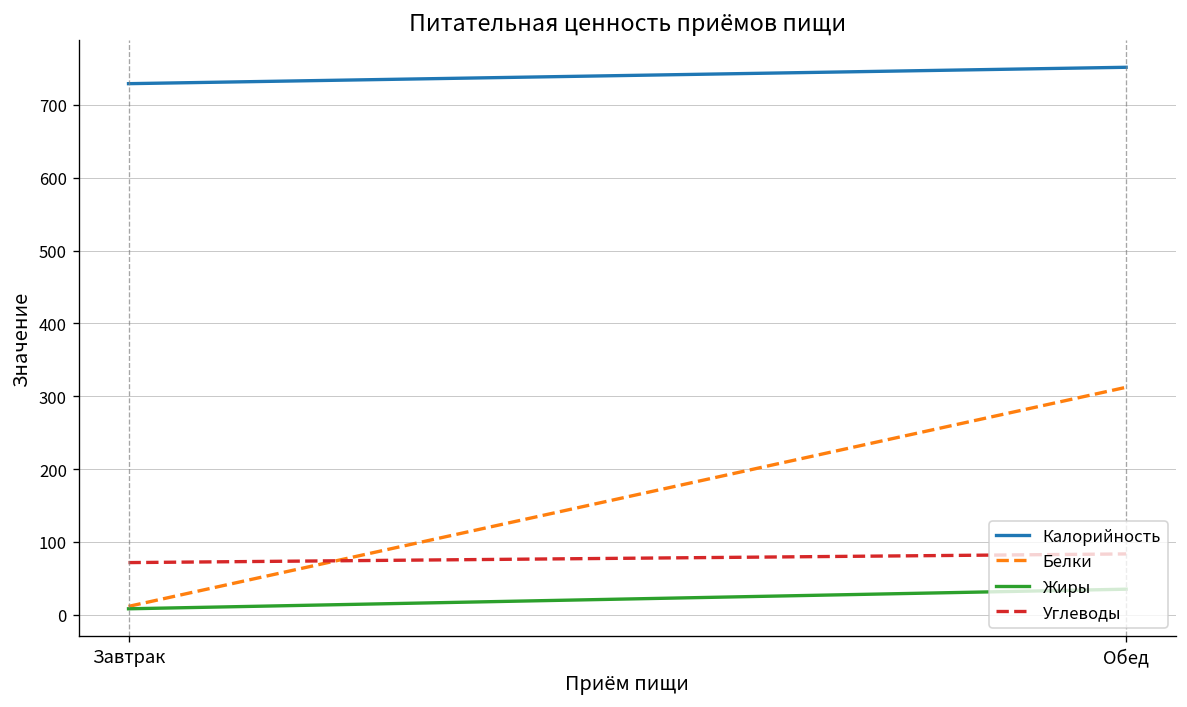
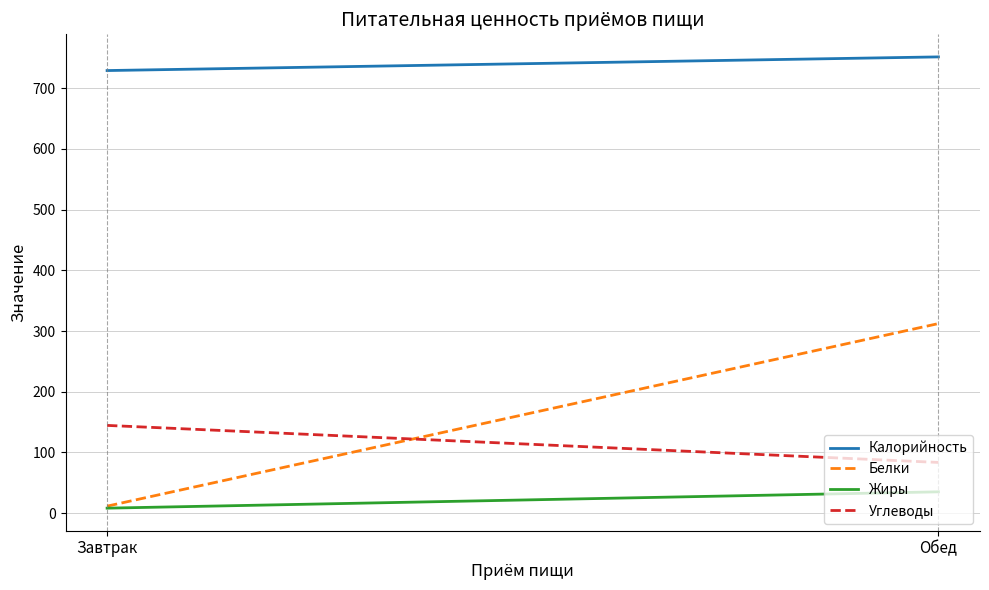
Углеводы, Завтрак: 70 -> 140
